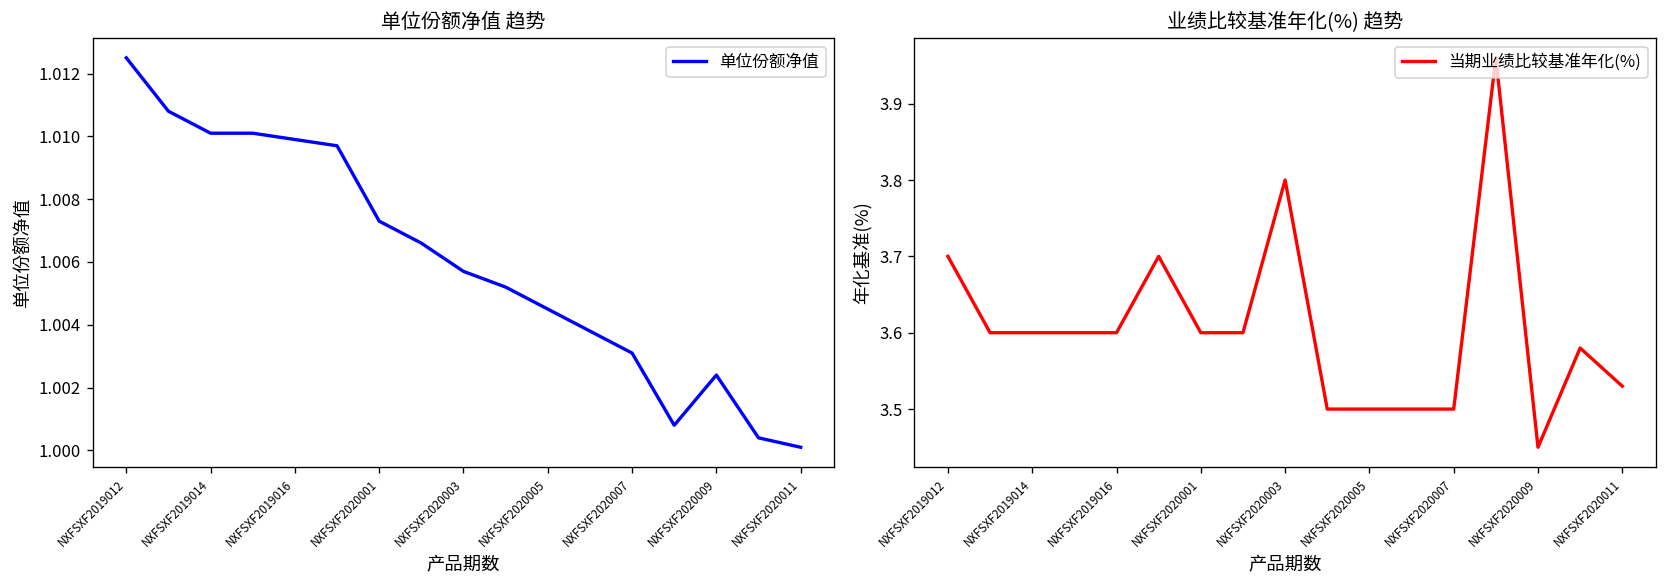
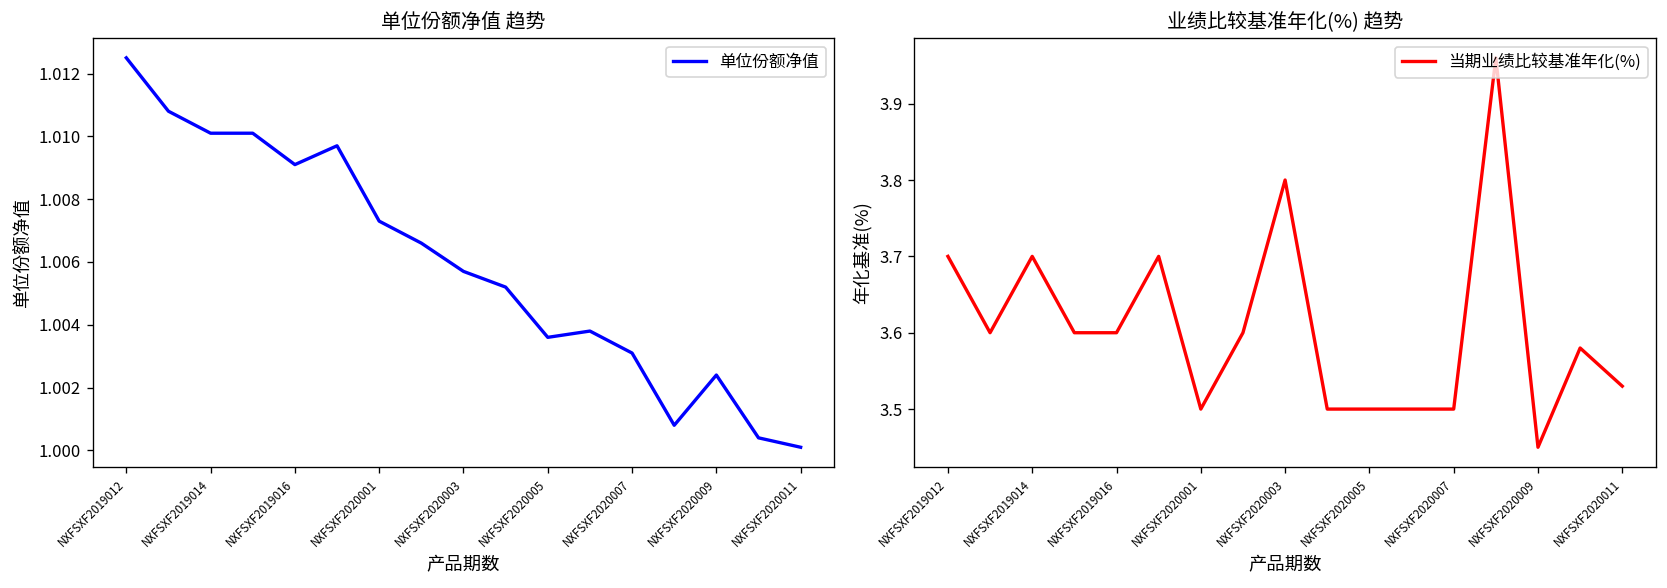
单位份额净值 趋势, NXFSXF2019016: 1.0099 -> 1.0091
单位份额净值 趋势, NXFSXF2020005: 1.0045 -> 1.0036
业绩比较基准年化(%) 趋势, NXFSXF2019014: 3.6 -> 3.7
业绩比较基准年化(%) 趋势, NXFSXF2020001: 3.6 -> 3.5
